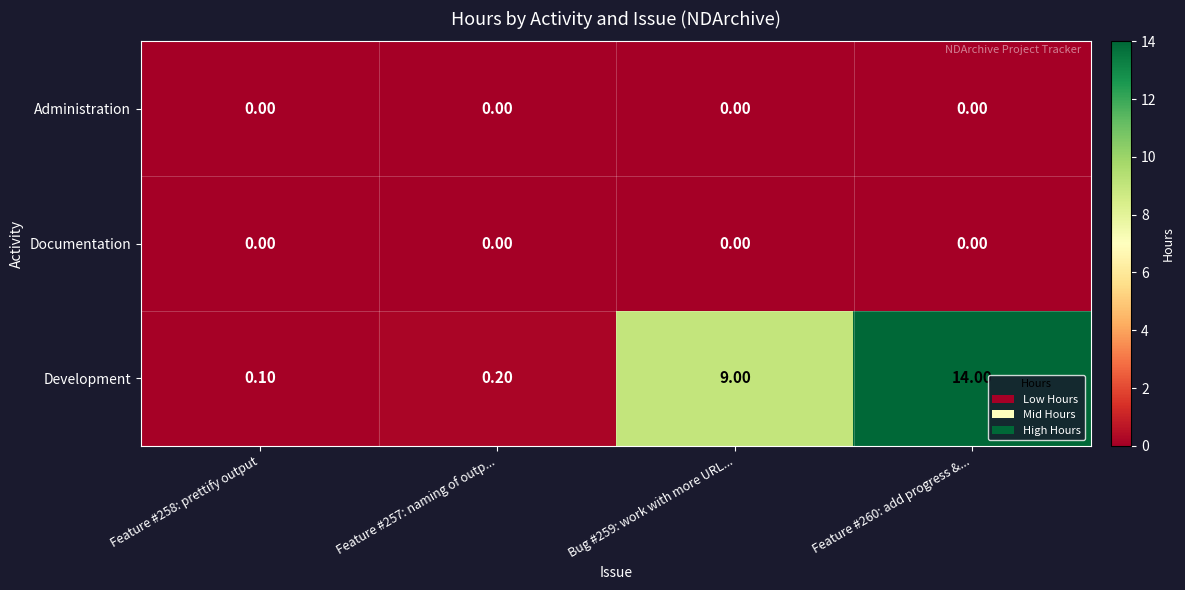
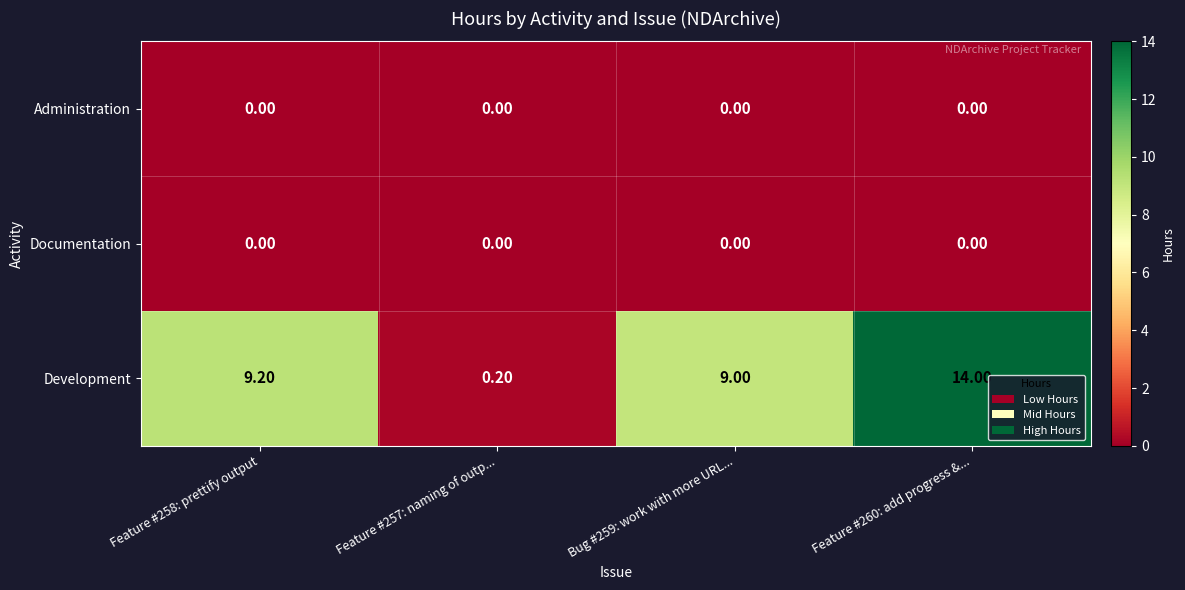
Development, Feature #258: prettify output: 0.10 -> 9.20
